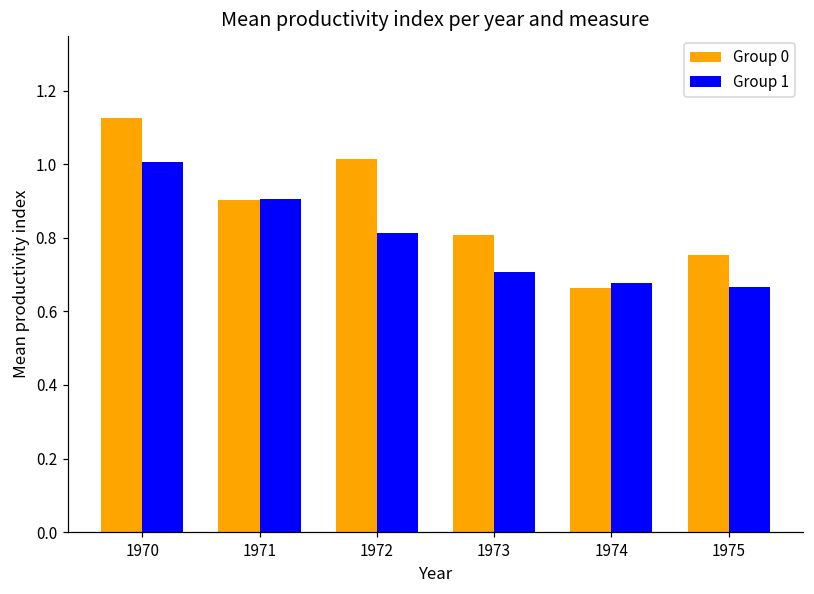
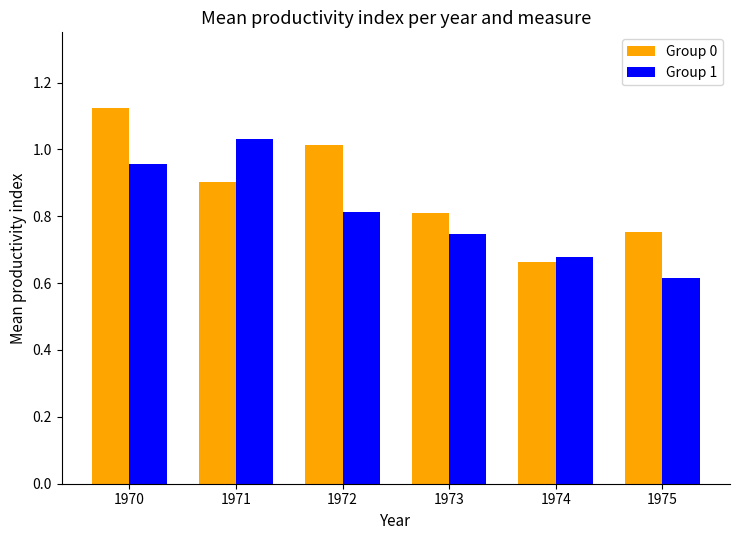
Group 1, 1970: 1.01 -> 0.96
Group 1, 1971: 0.91 -> 1.03
Group 1, 1973: 0.71 -> 0.75
Group 1, 1975: 0.67 -> 0.62
